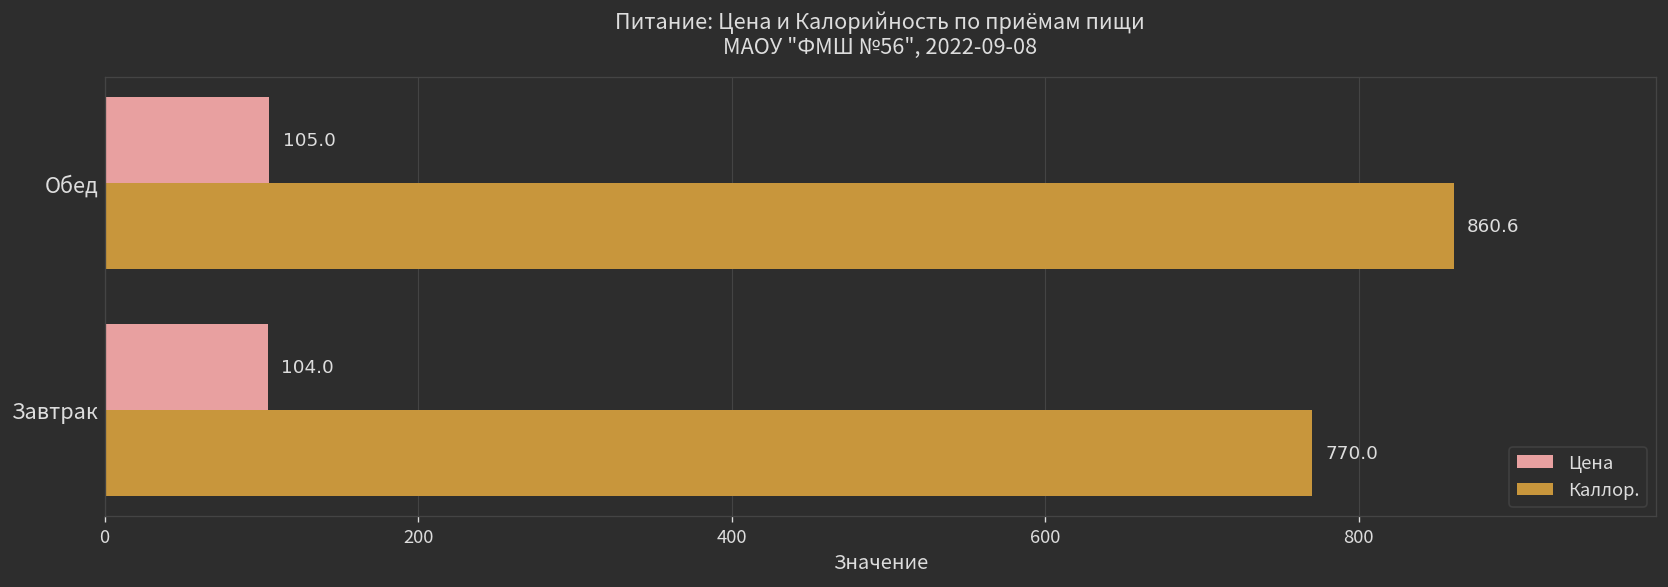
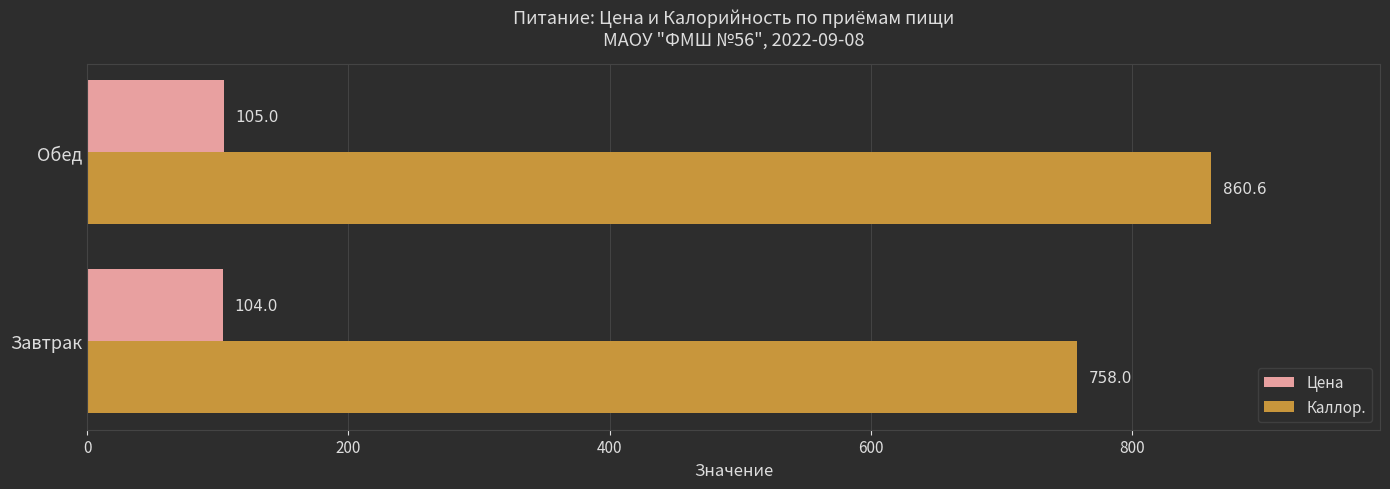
Каллор., Завтрак: 770.0 -> 758.0
